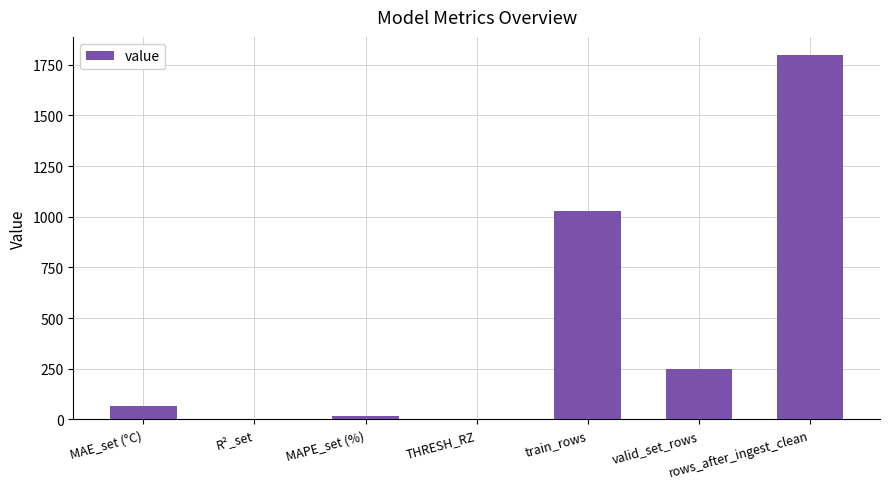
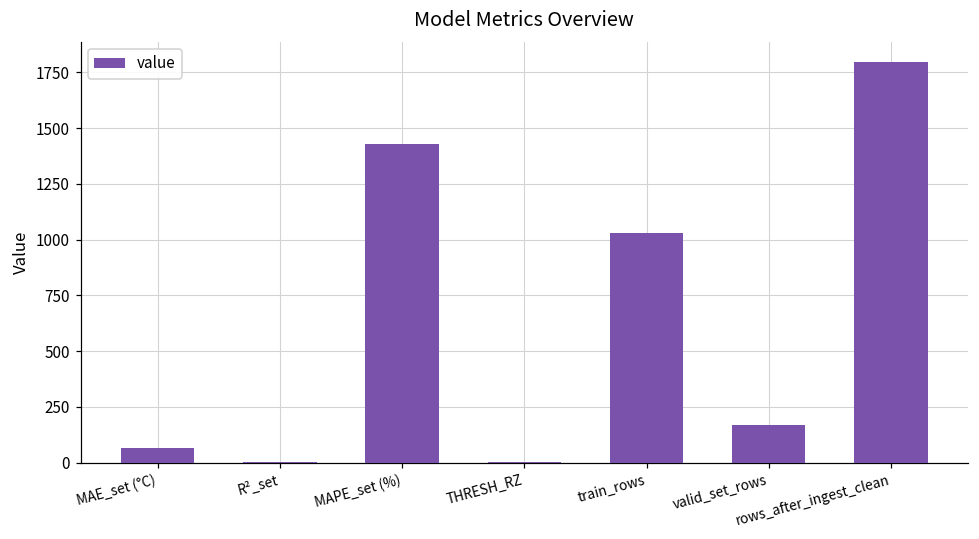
MAPE_set (%): 20 -> 1430
valid_set_rows: 250 -> 170
